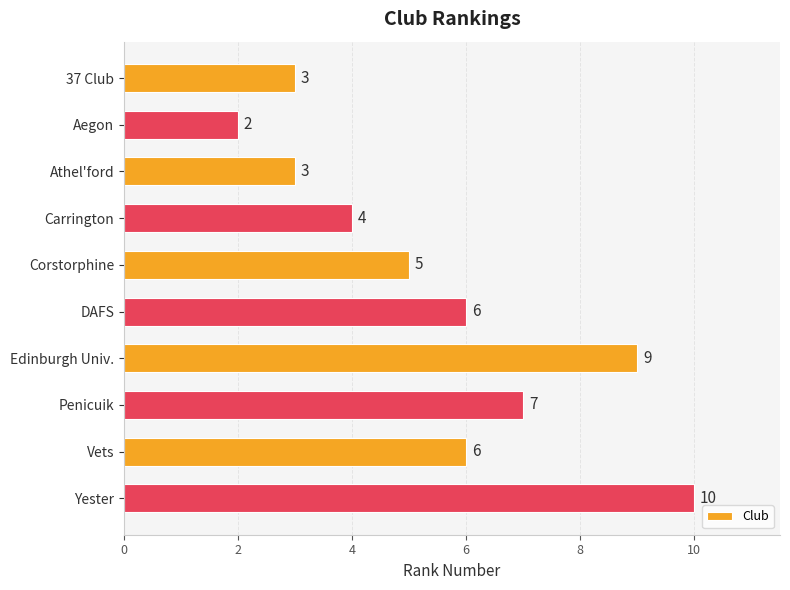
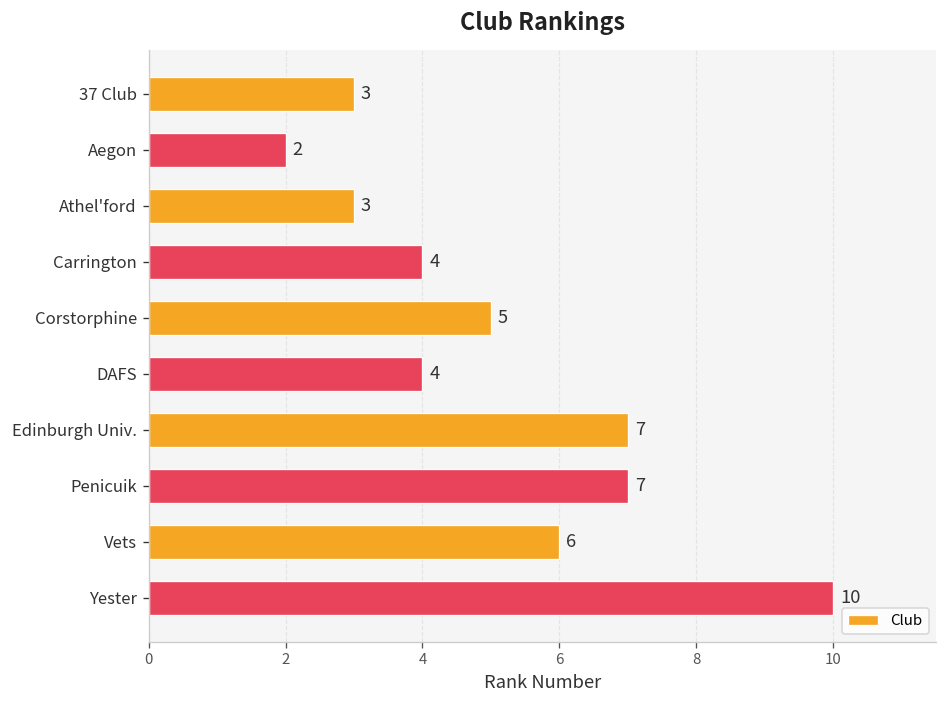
DAFS: 6 -> 4
Edinburgh Univ.: 9 -> 7
